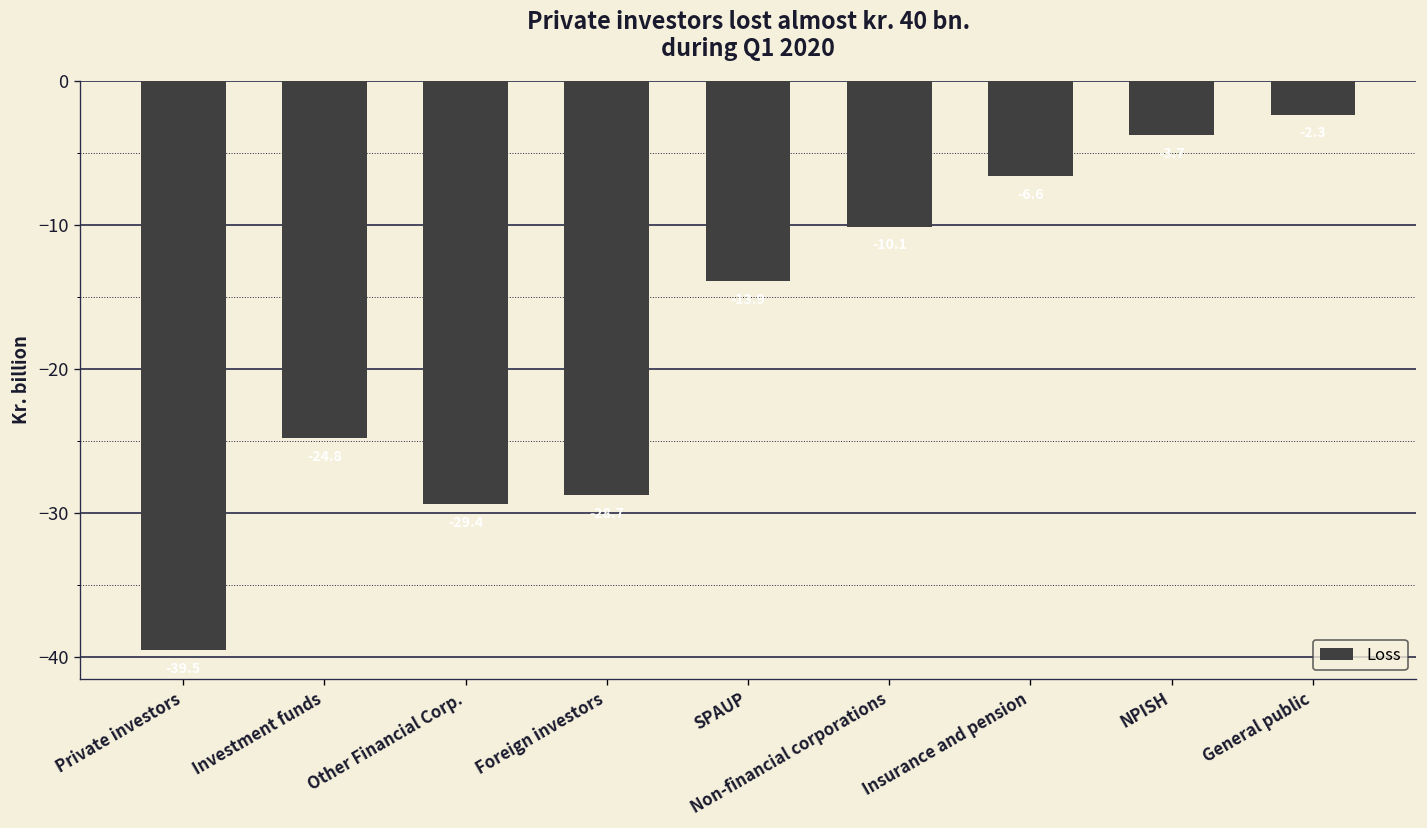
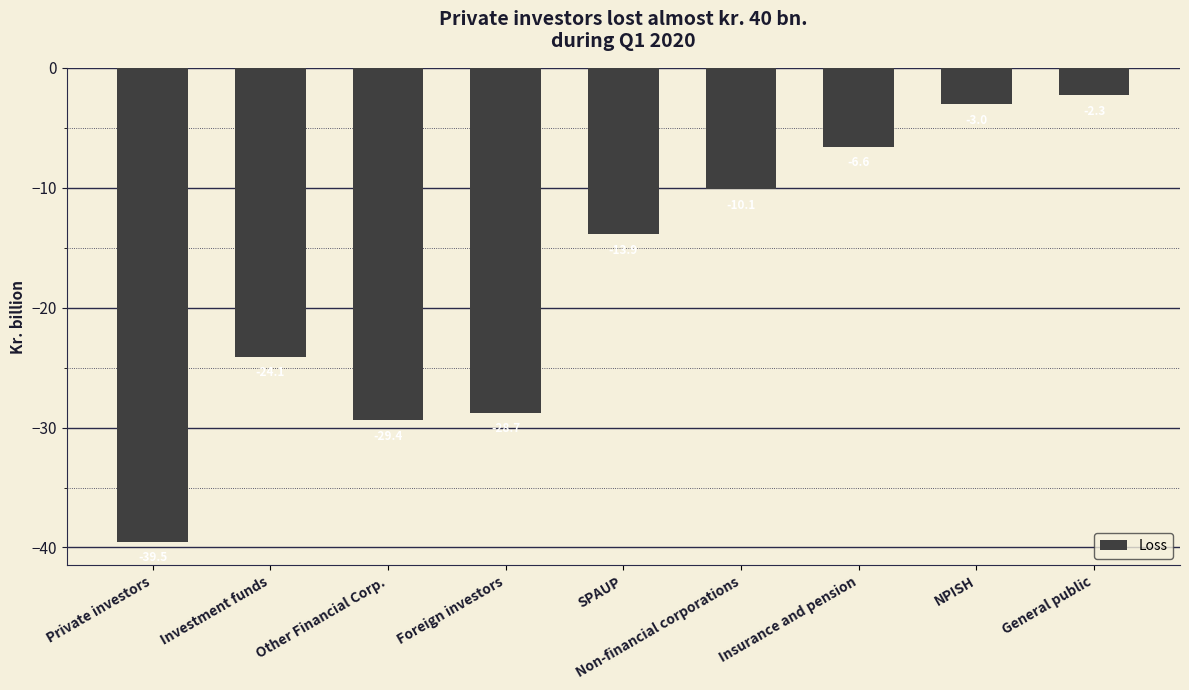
Investment funds: -24.8 -> -24.1
NPISH: -3.7 -> -3.0
